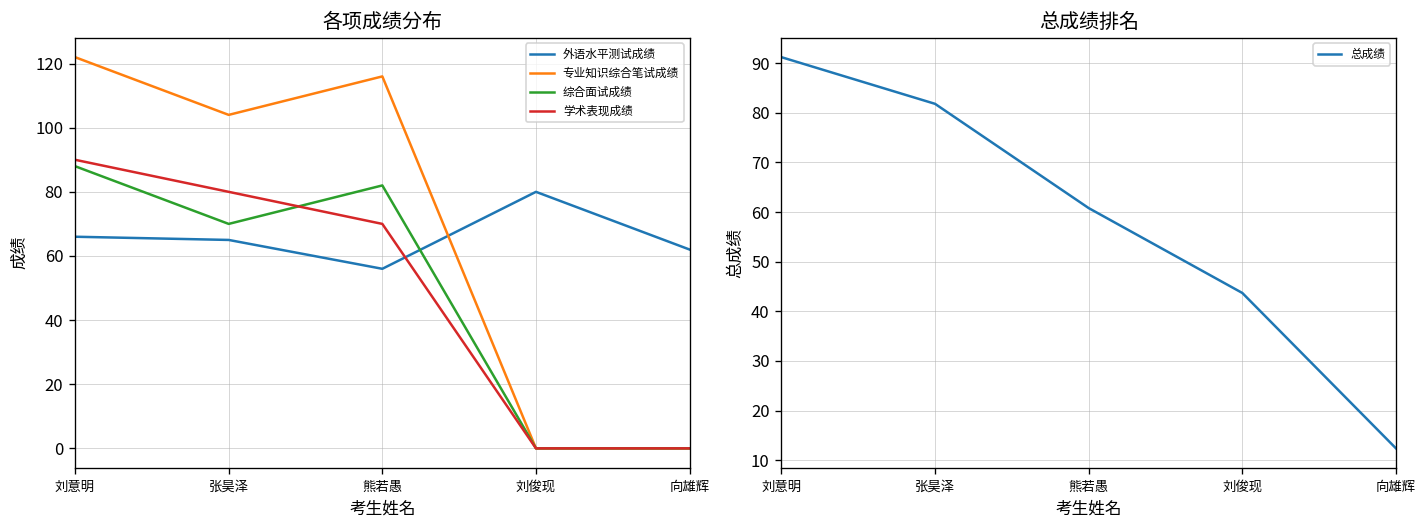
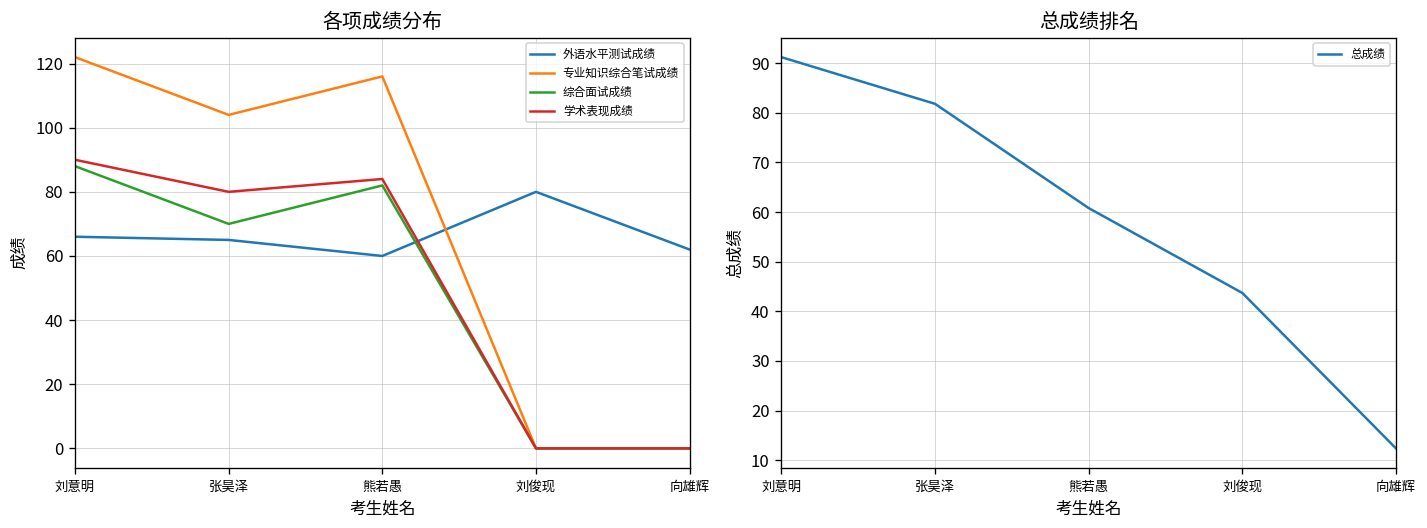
各项成绩分布, 外语水平测试成绩, 熊若愚: 56 -> 60
各项成绩分布, 学术表现成绩, 熊若愚: 70 -> 84
